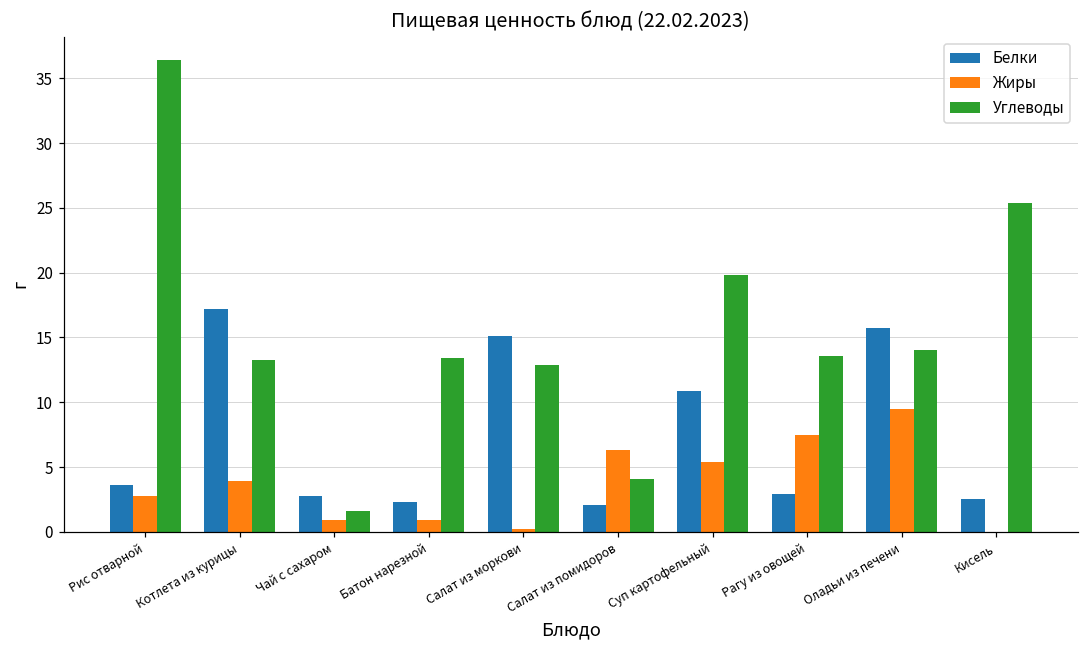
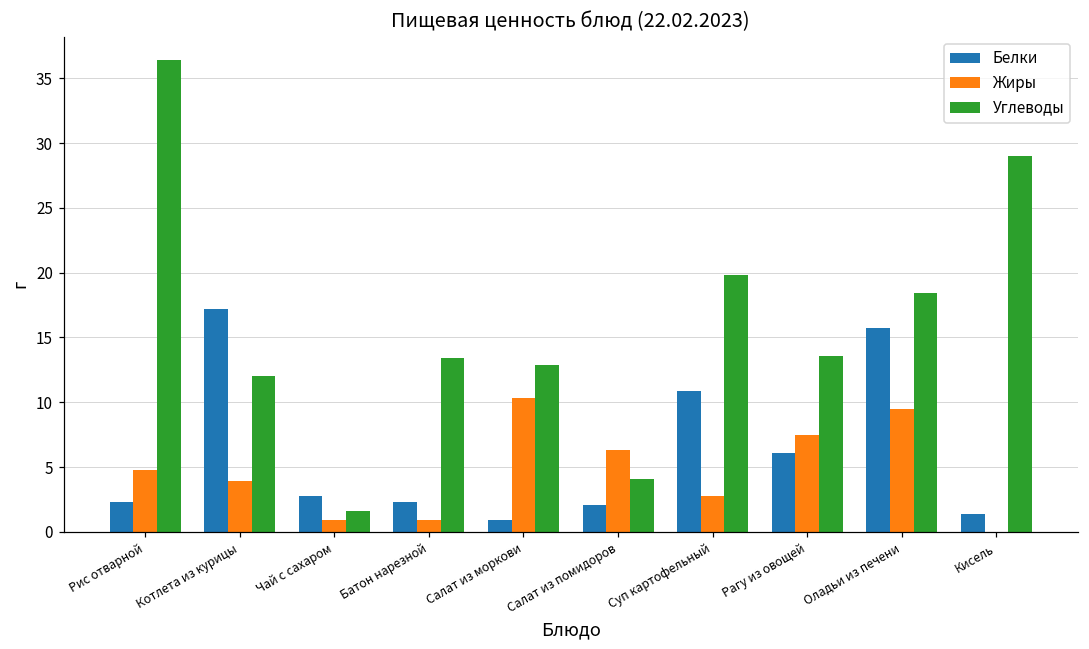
Белки, Рис отварной: 3.6 -> 2.3
Жиры, Рис отварной: 2.8 -> 4.8
Углеводы, Котлета из курицы: 13.3 -> 12.0
Белки, Салат из моркови: 15.1 -> 0.9
Жиры, Салат из моркови: 0.2 -> 10.3
Жиры, Суп картофельный: 5.4 -> 2.8
Белки, Рагу из овощей: 2.9 -> 6.1
Углеводы, Оладьи из печени: 14.0 -> 18.4
Белки, Кисель: 2.5 -> 1.4
Углеводы, Кисель: 25.4 -> 29.0
